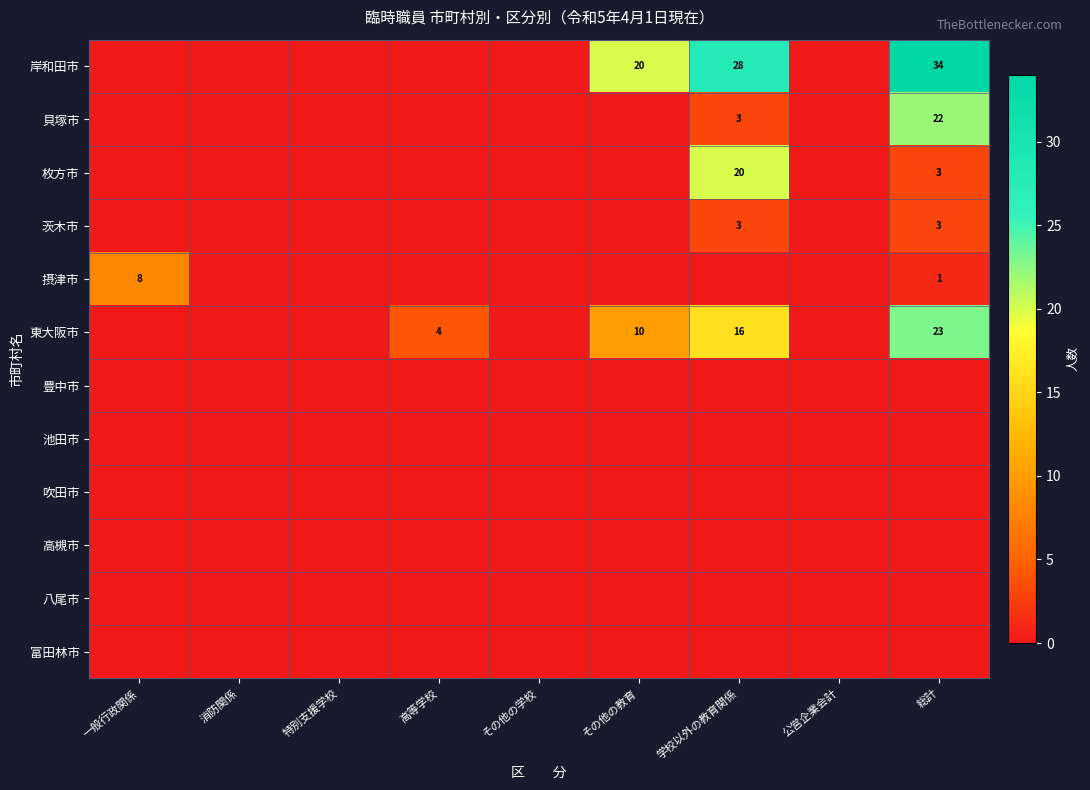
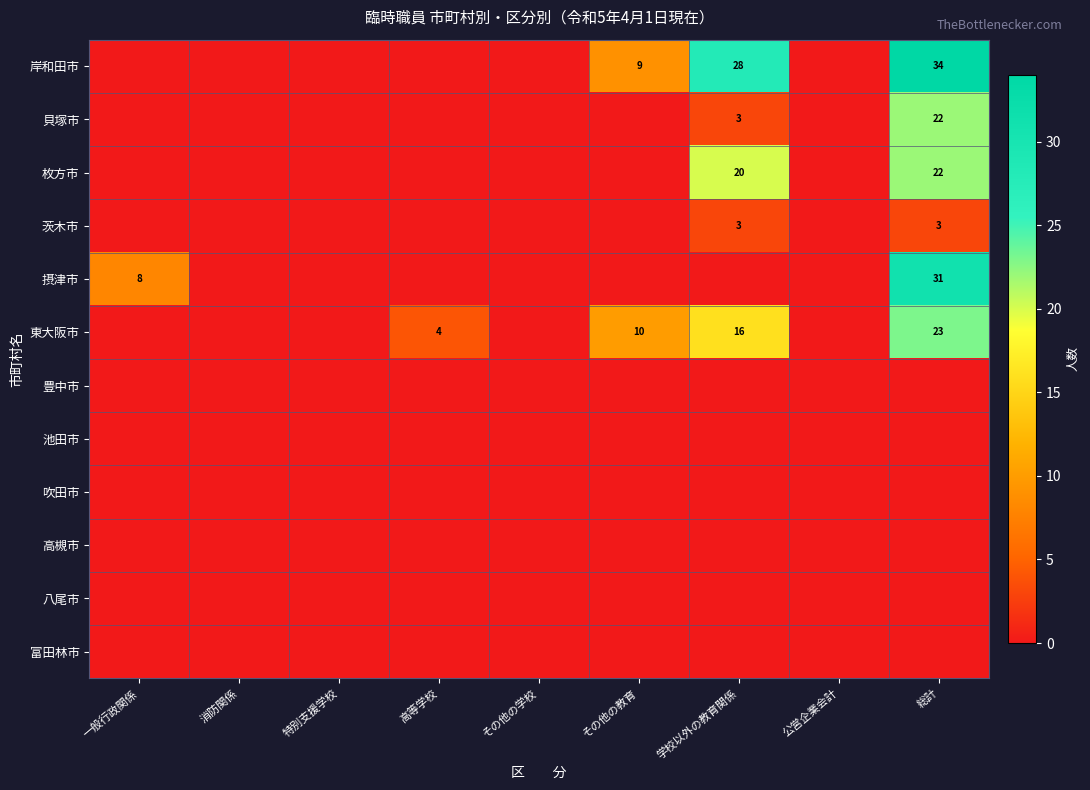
岸和田市, その他の教育: 20 -> 9
枚方市, 総計: 3 -> 22
摂津市, 総計: 1 -> 31
